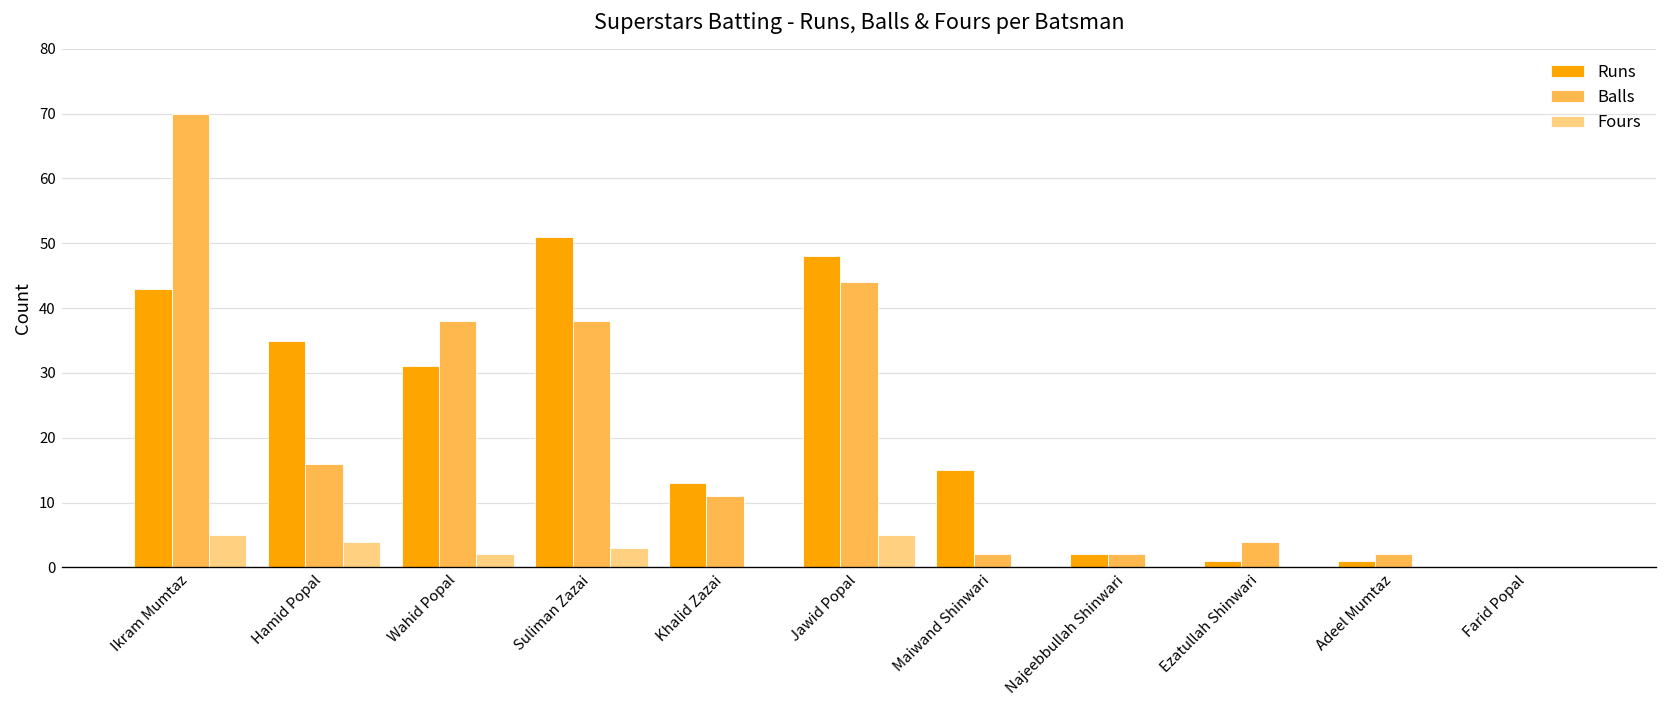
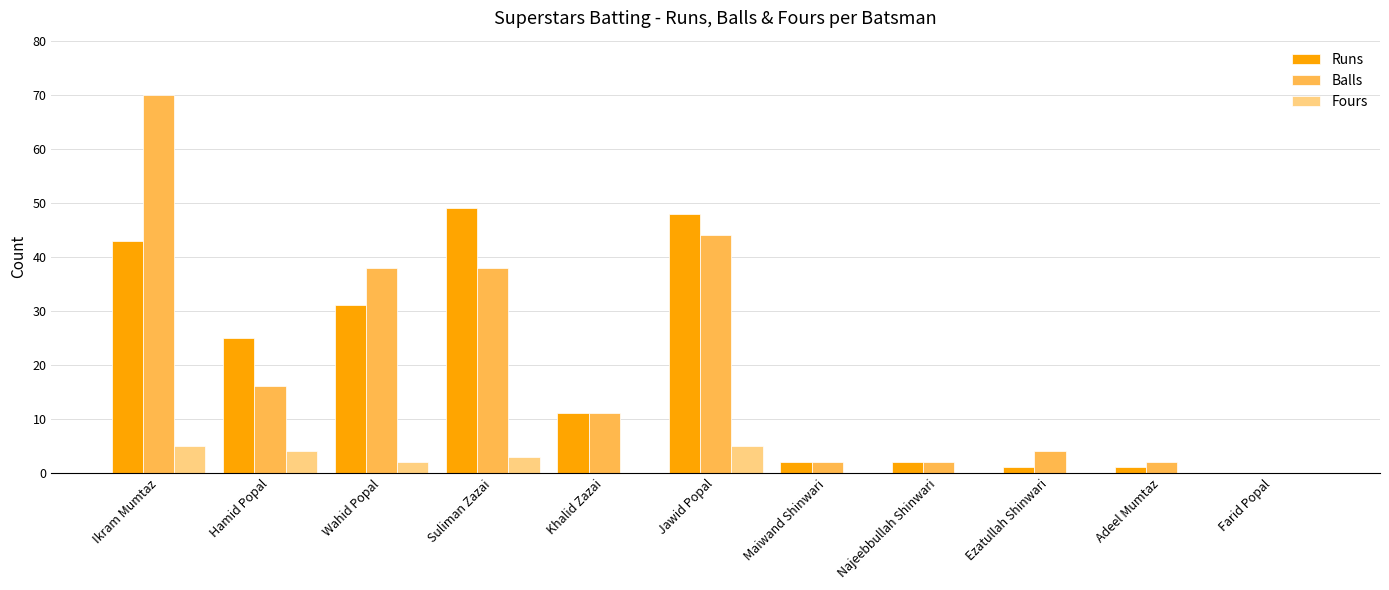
Runs, Hamid Popal: 35 -> 25
Runs, Suliman Zazai: 51 -> 49
Runs, Khalid Zazai: 13 -> 11
Runs, Maiwand Shinwari: 15 -> 2
